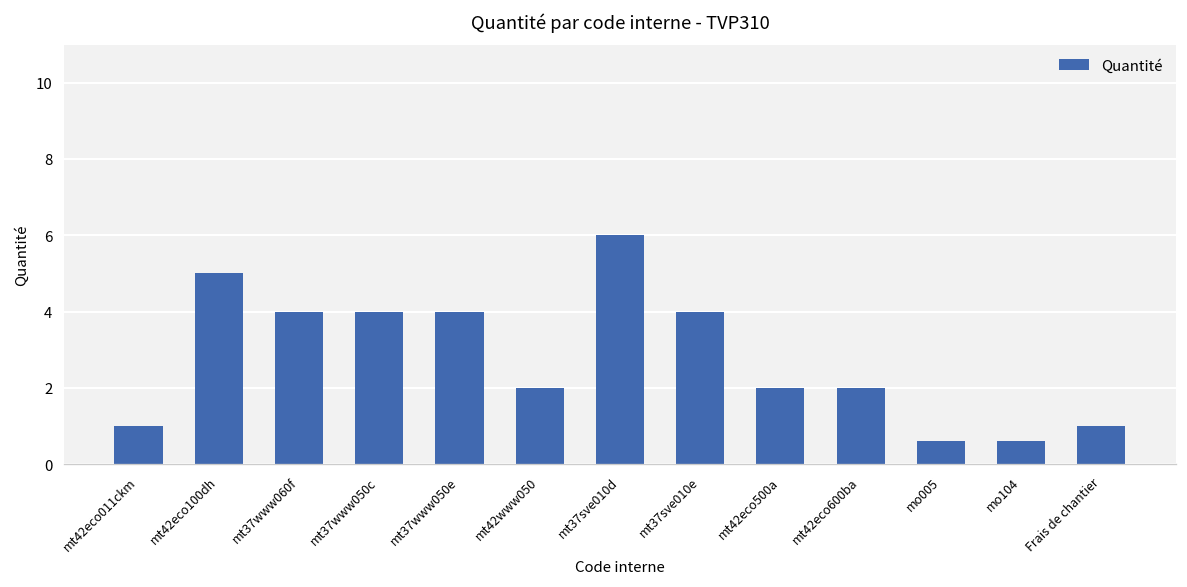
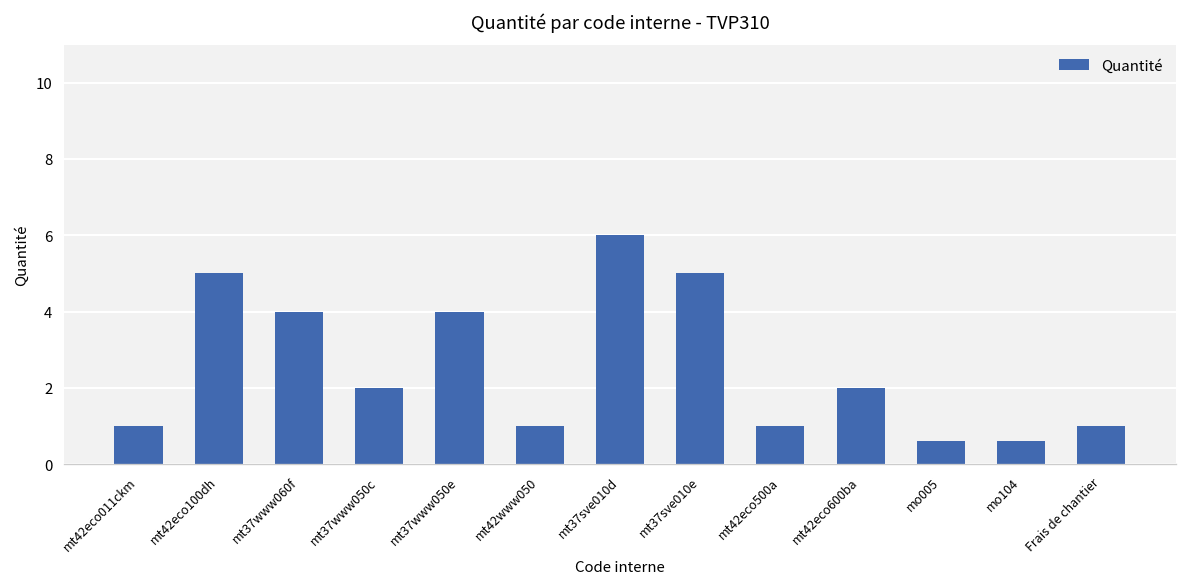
mt37www050c: 4 -> 2
mt42www050: 2 -> 1
mt37sve010e: 4 -> 5
mt42eco500a: 2 -> 1
